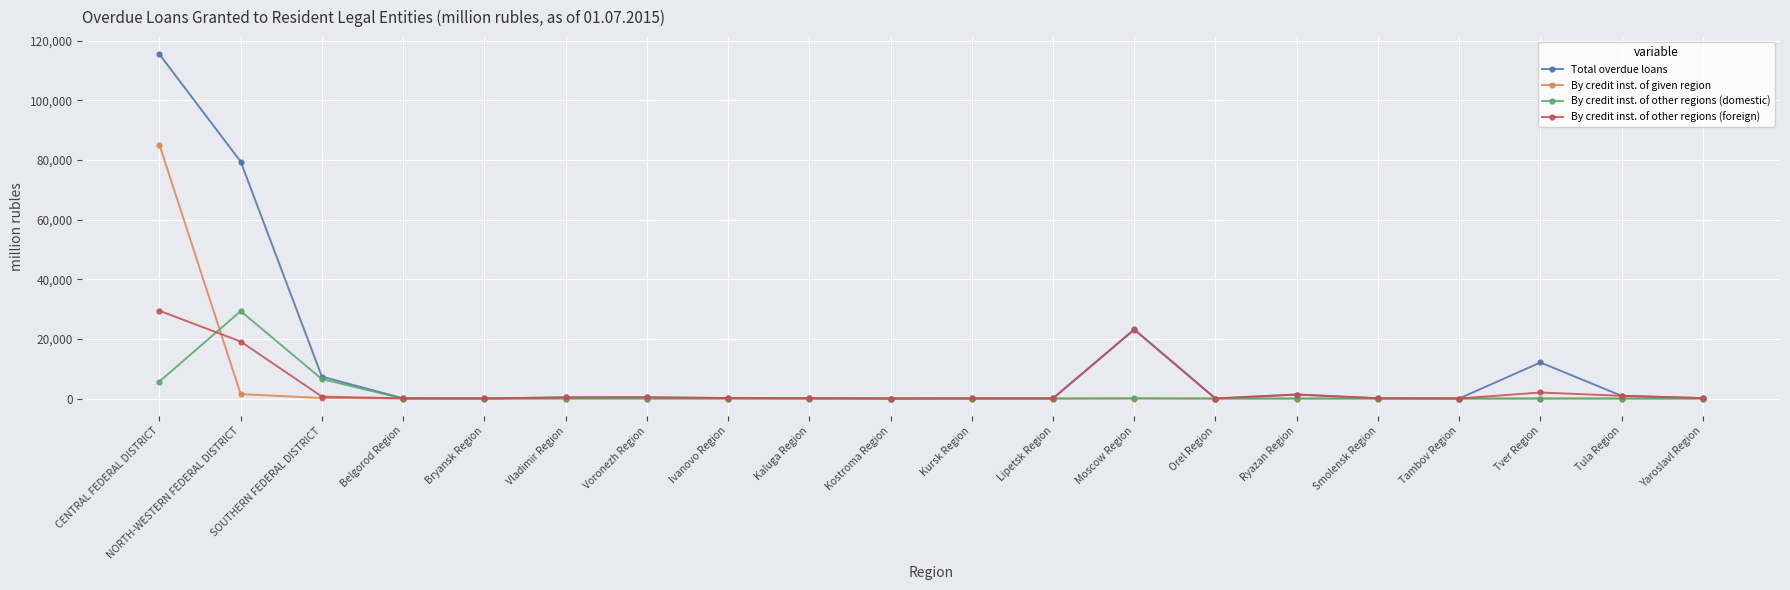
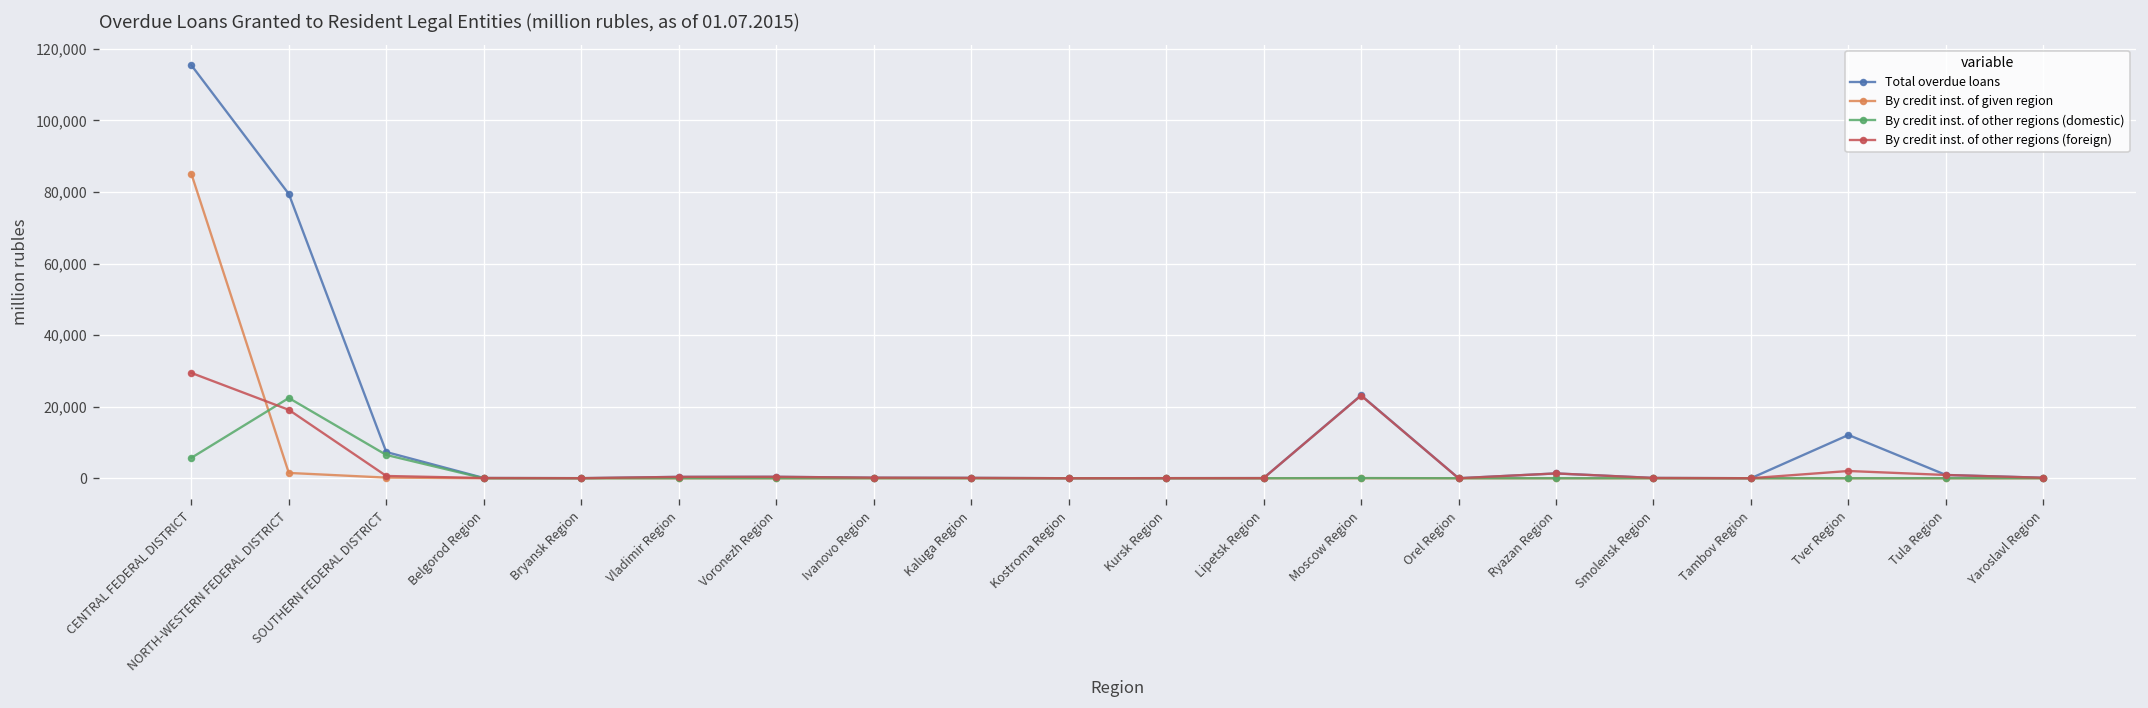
By credit inst. of other regions (domestic), NORTH-WESTERN FEDERAL DISTRICT: 29,000 -> 22,000
